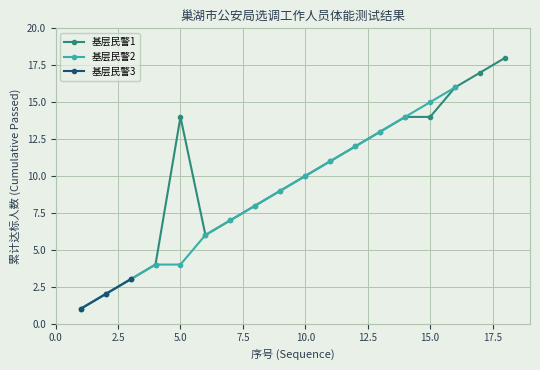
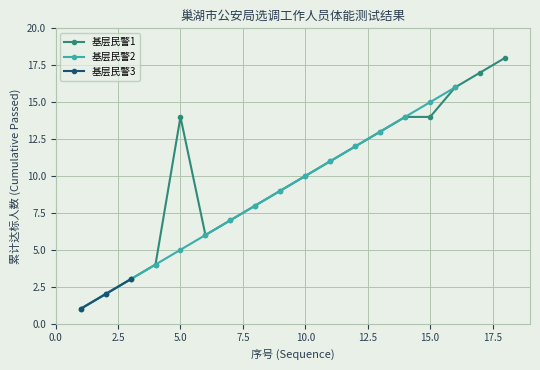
基层民警2, 5.0: 4 -> 5
